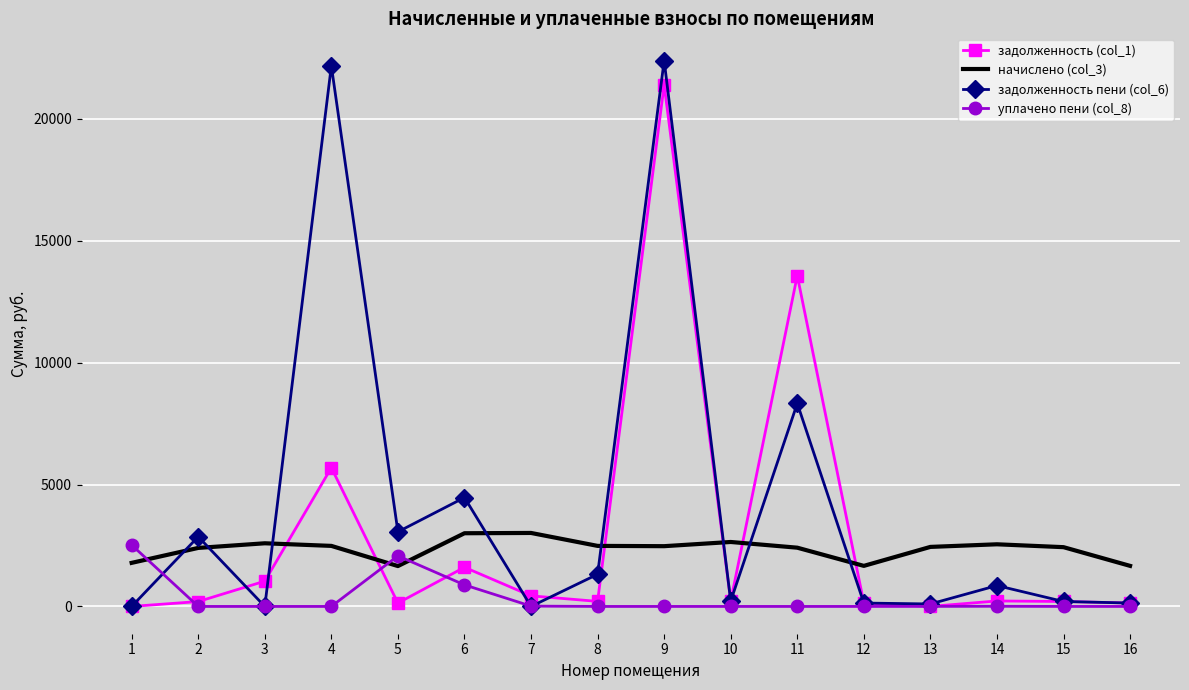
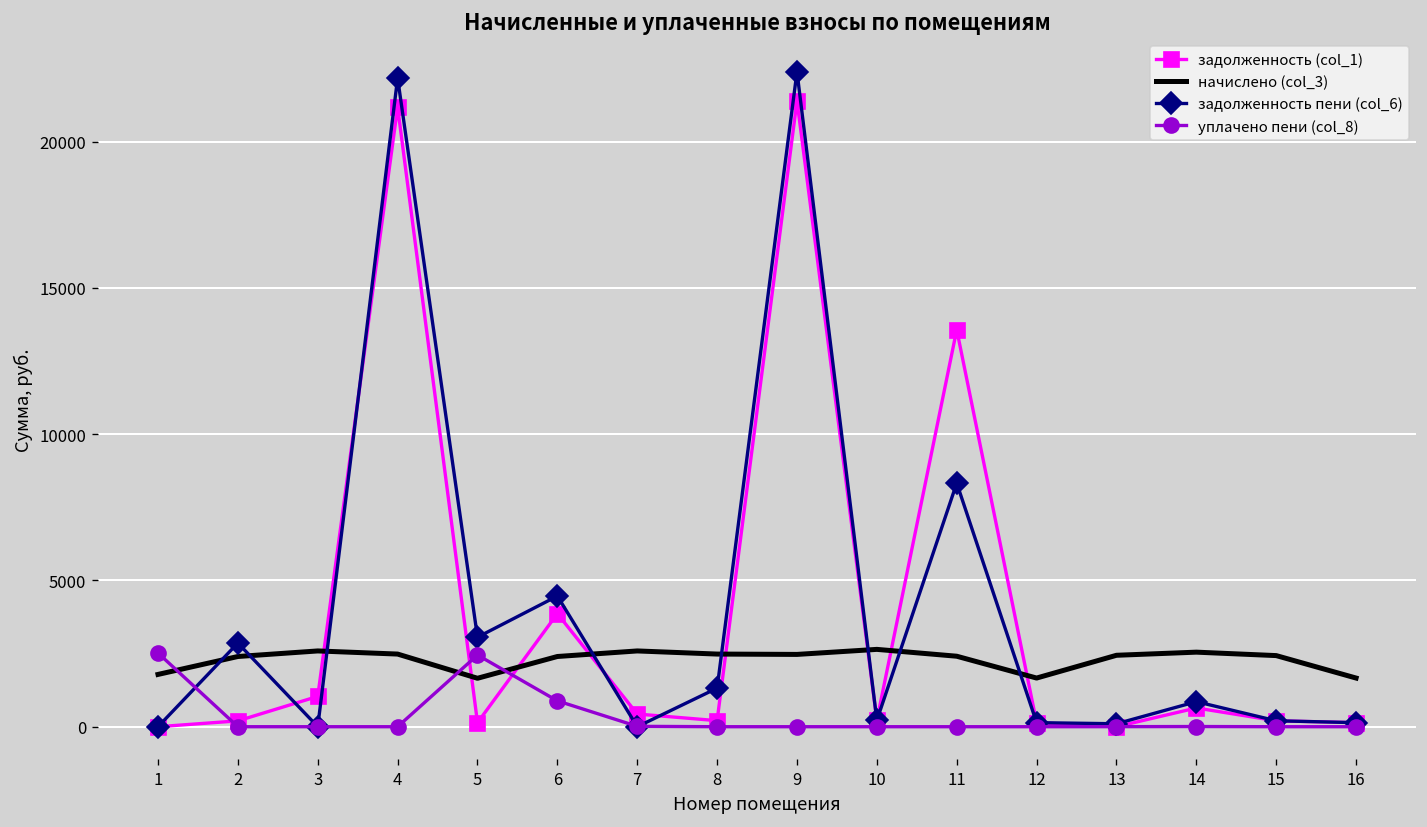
задолженность (col_1), 4: 5700 -> 21200
уплачено пени (col_8), 5: 2100 -> 2500
задолженность (col_1), 6: 1600 -> 3900
начислено (col_3), 6: 3000 -> 2400
начислено (col_3), 7: 3000 -> 2600
задолженность (col_1), 14: 200 -> 600
